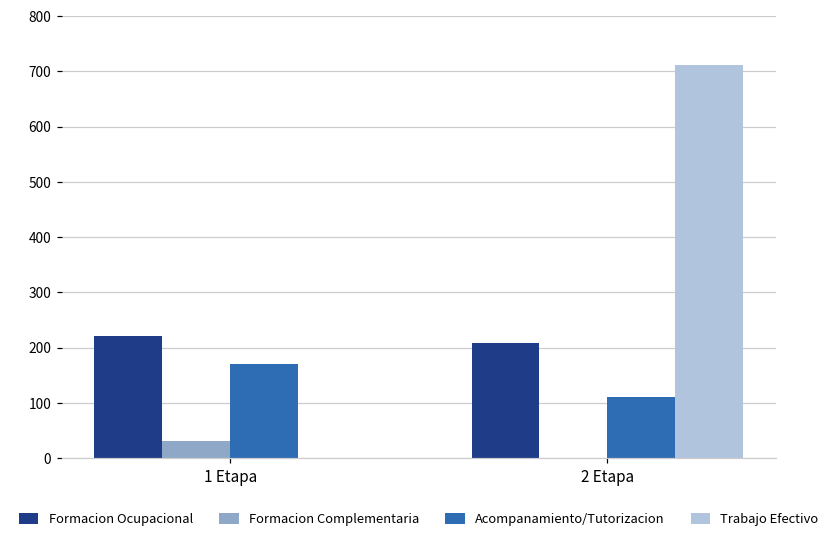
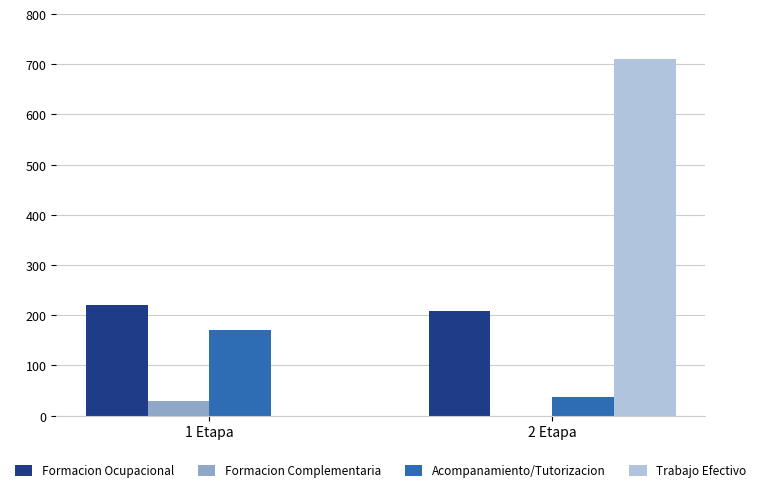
Acompanamiento/Tutorizacion, 2 Etapa: 110 -> 40
